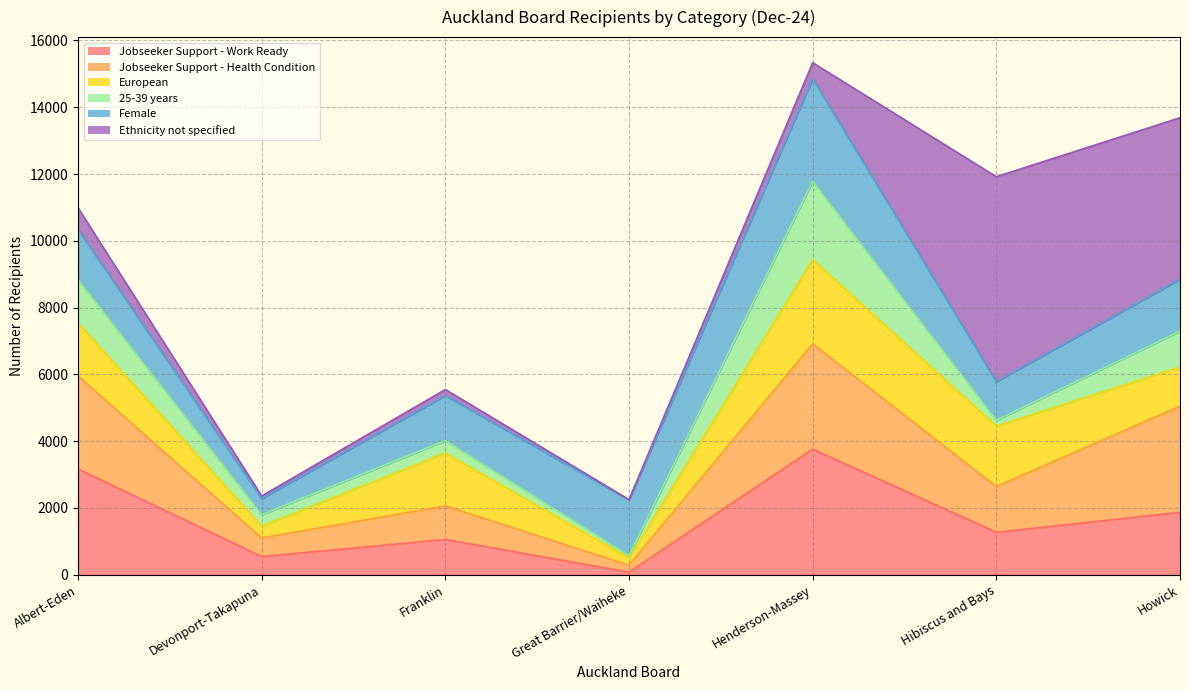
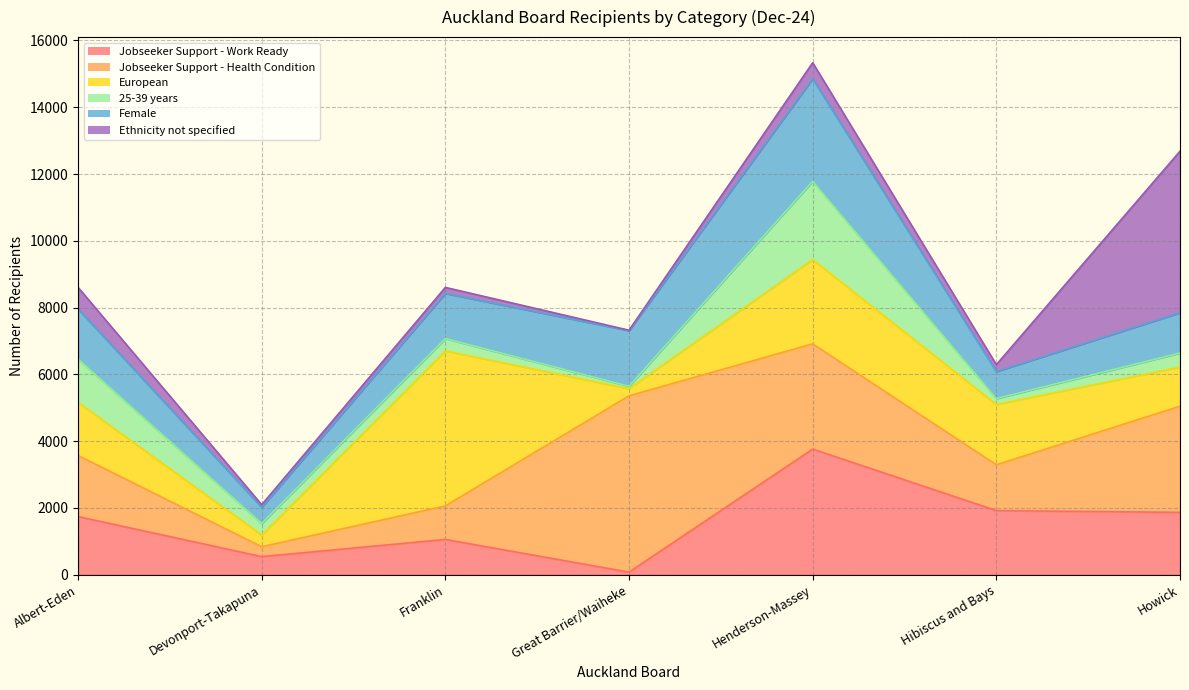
Jobseeker Support - Work Ready, Albert-Eden: 3200 -> 1700
Jobseeker Support - Health Condition, Albert-Eden: 2800 -> 1800
Jobseeker Support - Health Condition, Devonport-Takapuna: 600 -> 300
European, Franklin: 1600 -> 4600
Jobseeker Support - Health Condition, Great Barrier/Waiheke: 200 -> 5300
Jobseeker Support - Work Ready, Hibiscus and Bays: 1300 -> 1900
Female, Hibiscus and Bays: 1200 -> 800
Ethnicity not specified, Hibiscus and Bays: 6100 -> 200
25-39 years, Howick: 1100 -> 400
Female, Howick: 1600 -> 1200
